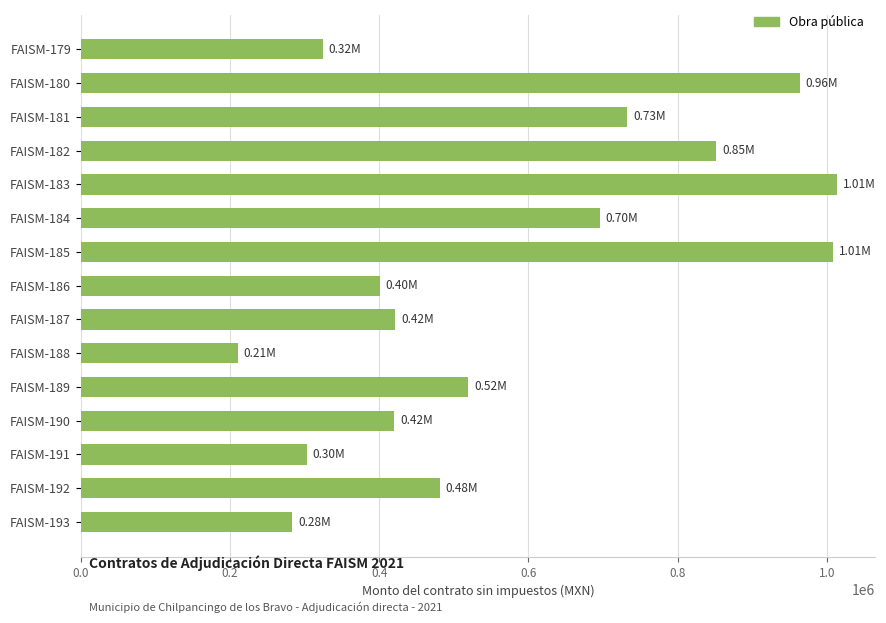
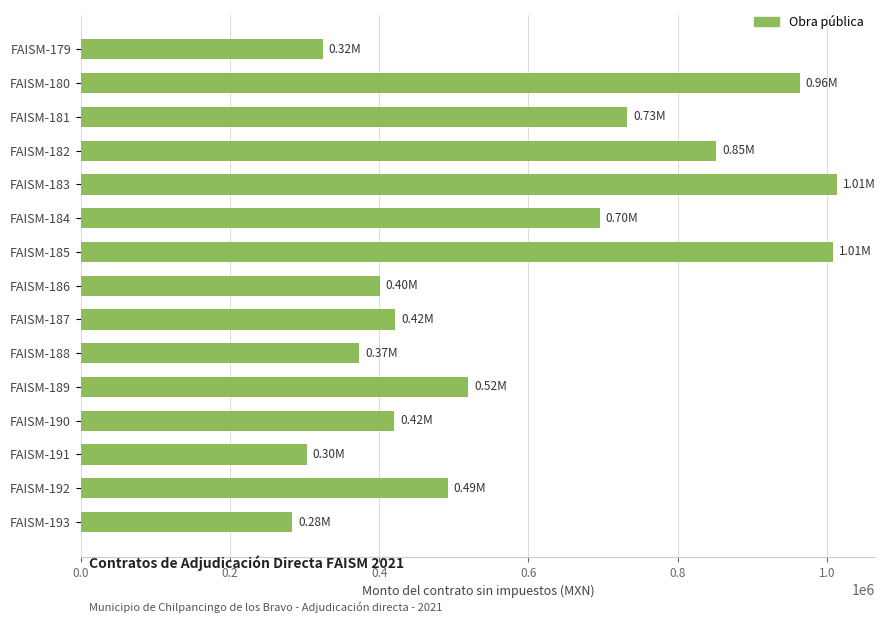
FAISM-188: 0.21M -> 0.37M
FAISM-192: 0.48M -> 0.49M
